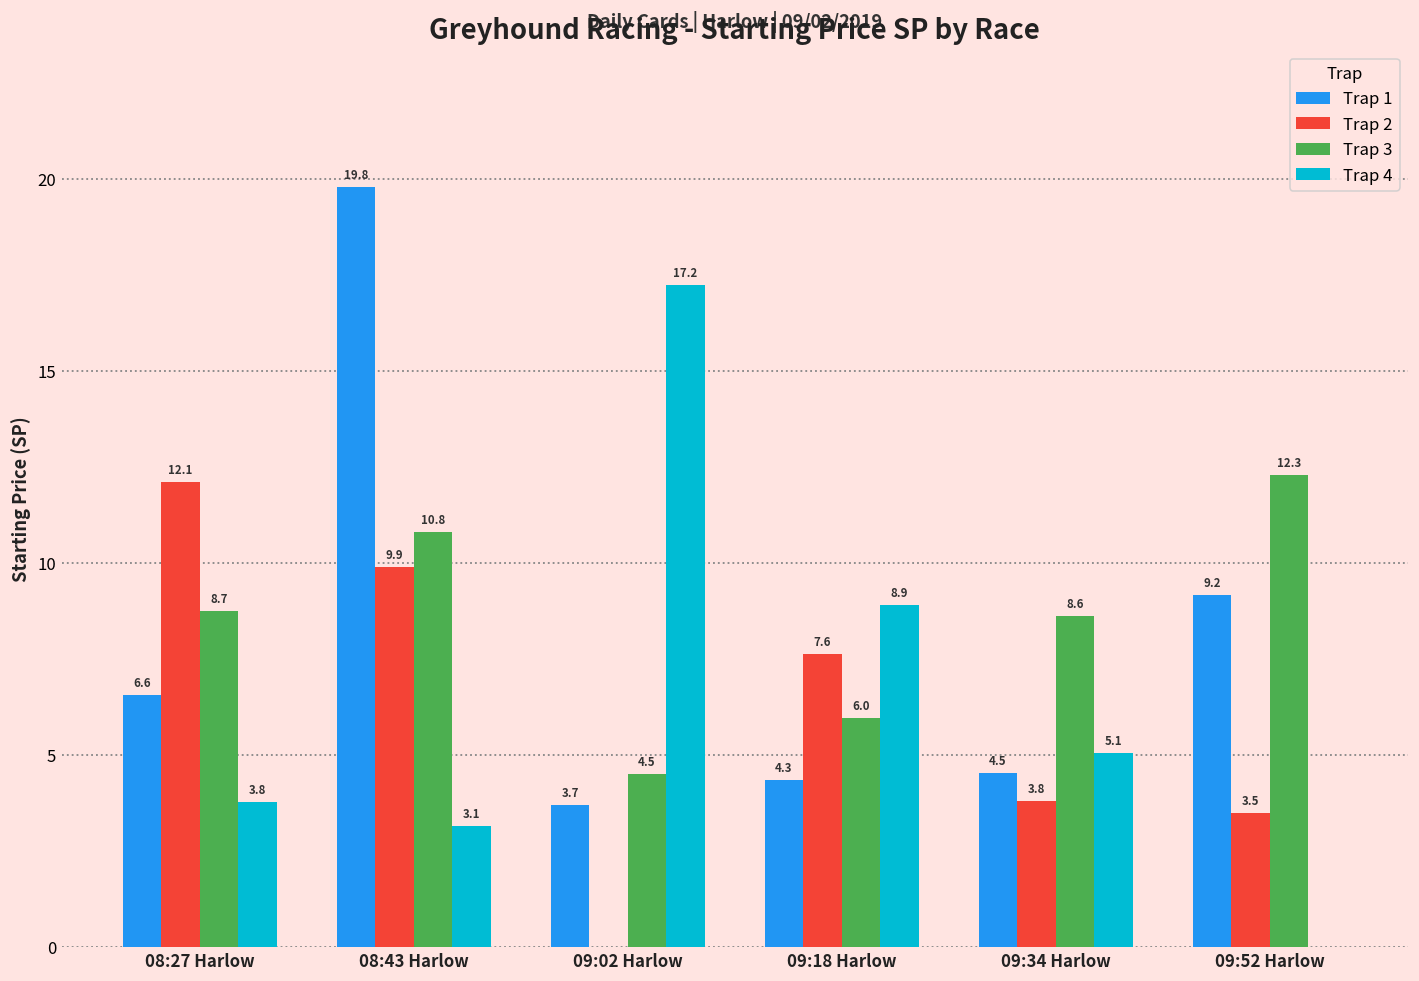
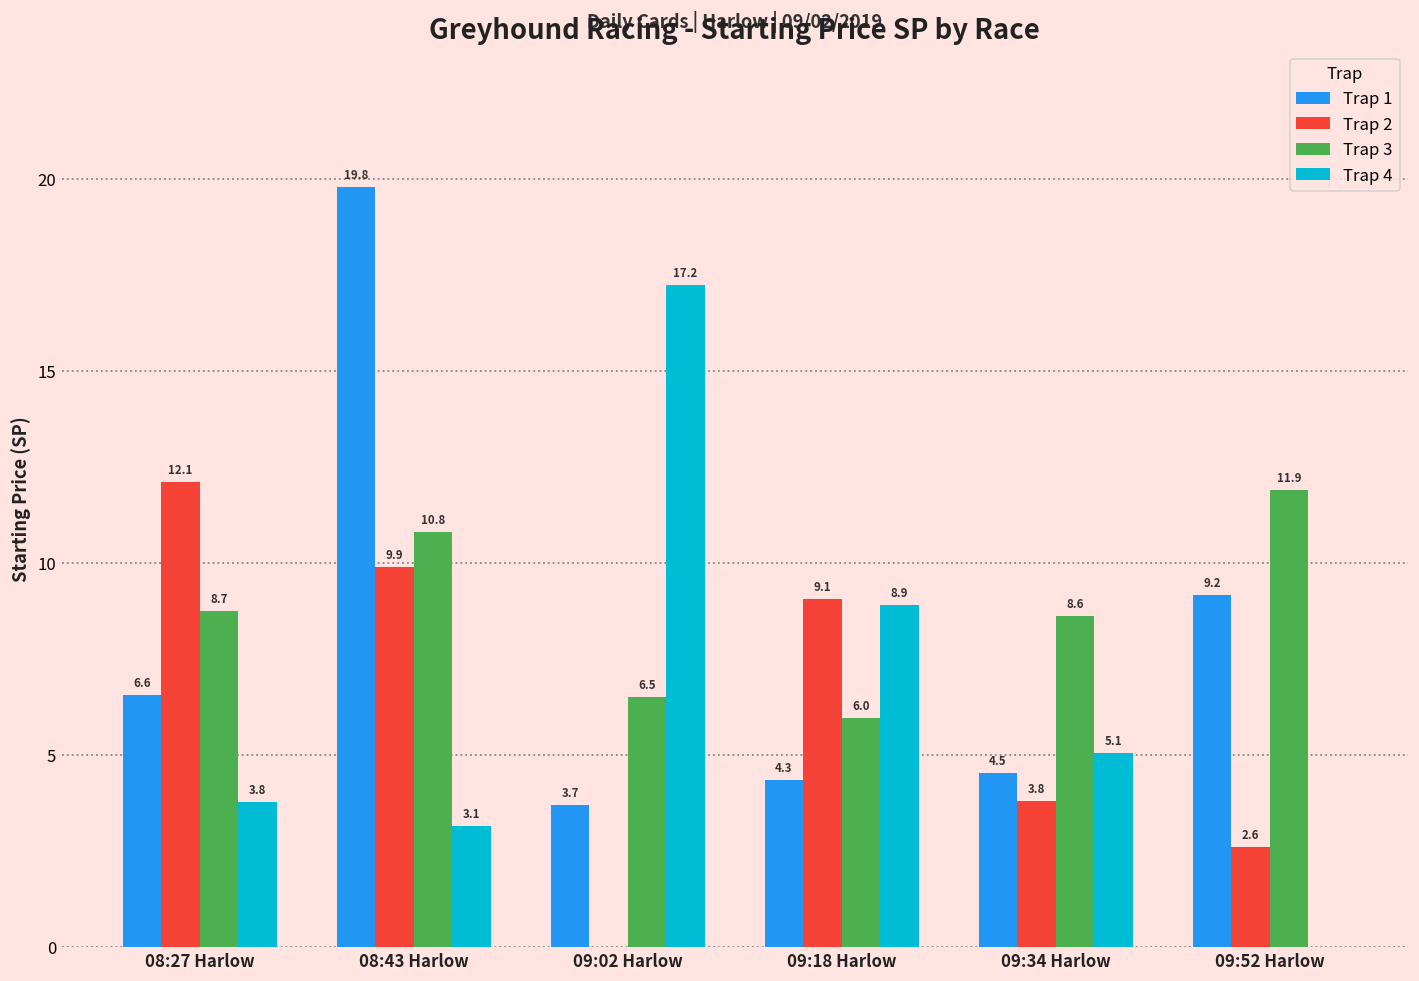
Trap 3, 09:02 Harlow: 4.5 -> 6.5
Trap 2, 09:18 Harlow: 7.6 -> 9.1
Trap 2, 09:52 Harlow: 3.5 -> 2.6
Trap 3, 09:52 Harlow: 12.3 -> 11.9
